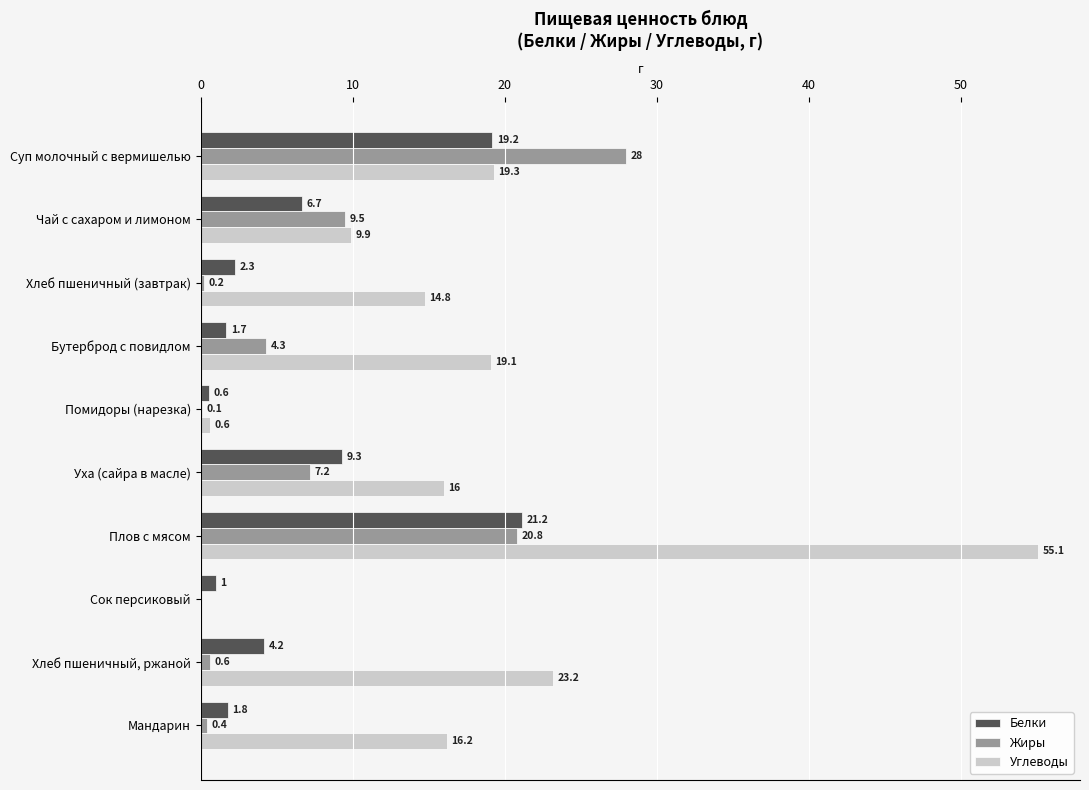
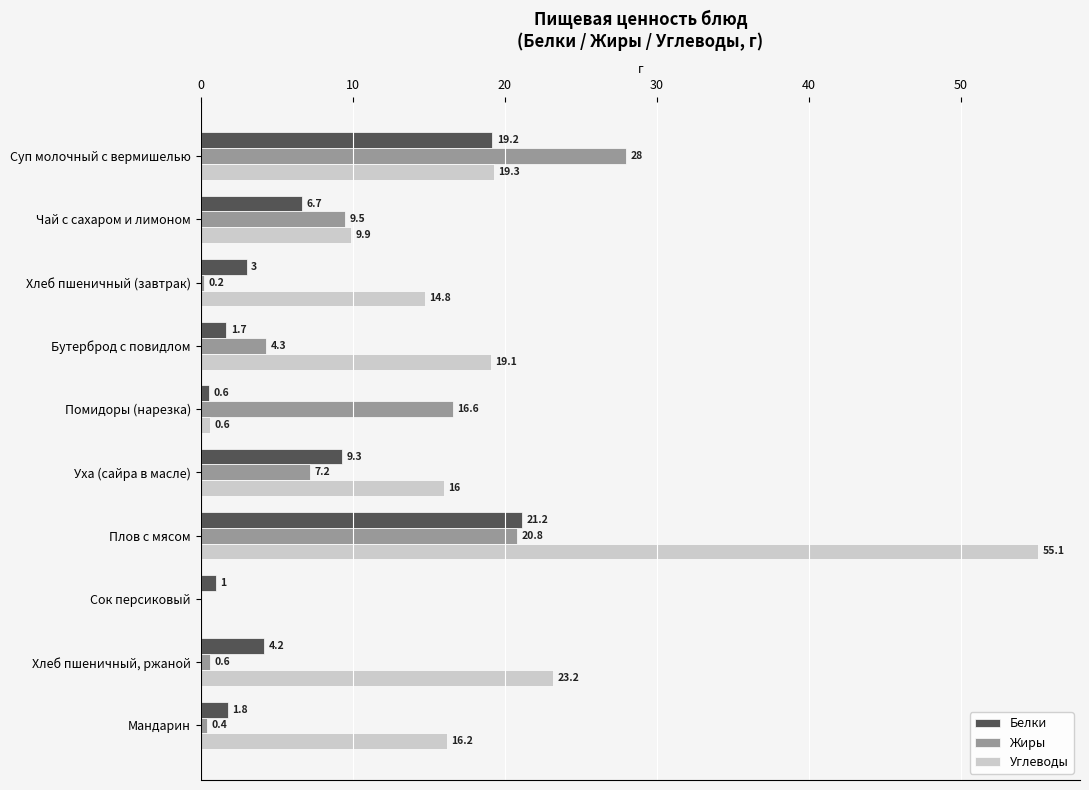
Белки, Хлеб пшеничный (завтрак): 2.3 -> 3
Жиры, Помидоры (нарезка): 0.1 -> 16.6
